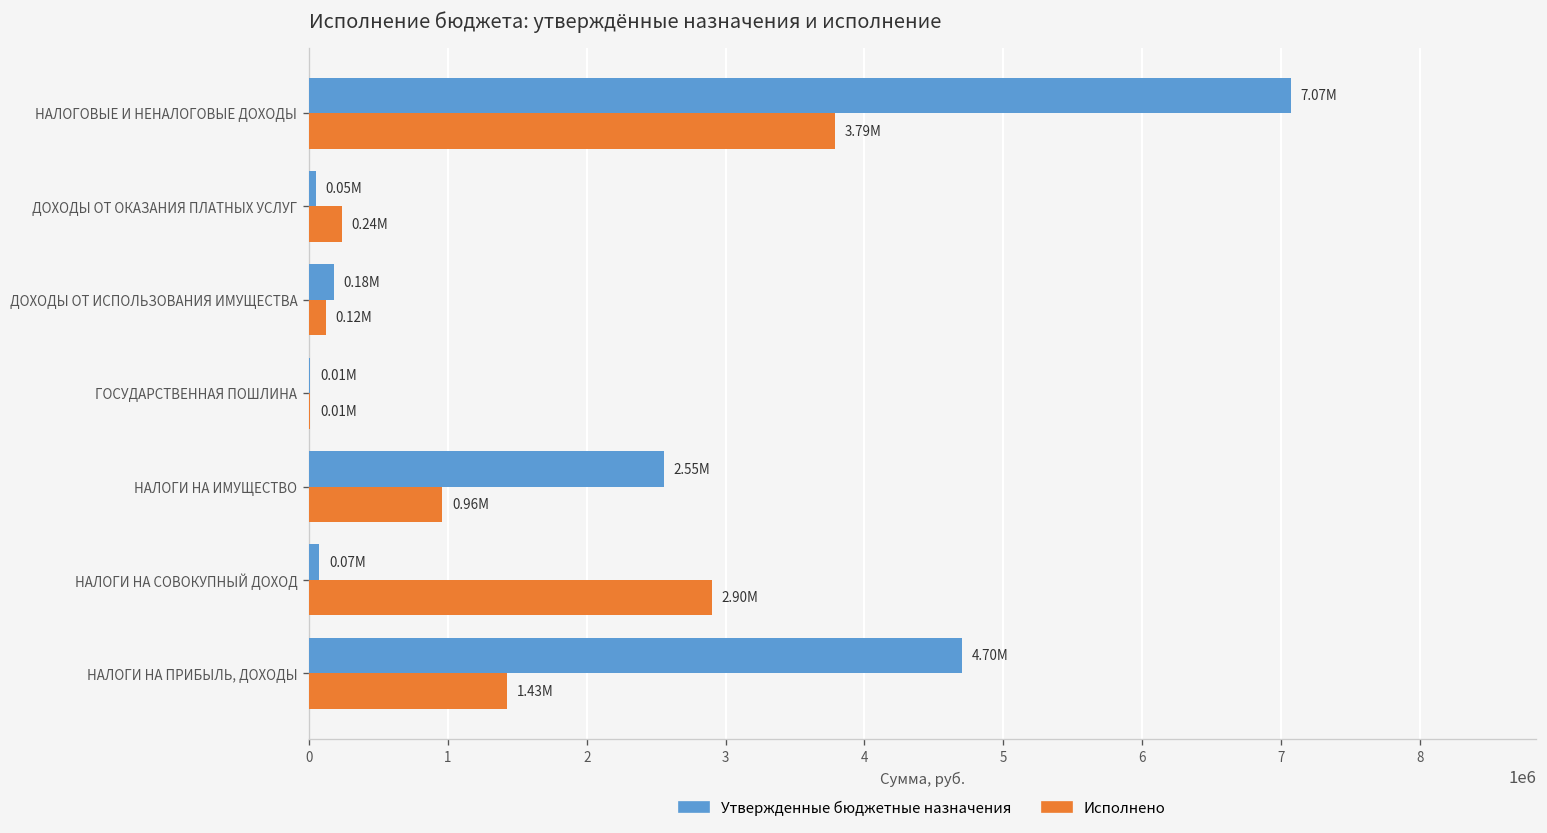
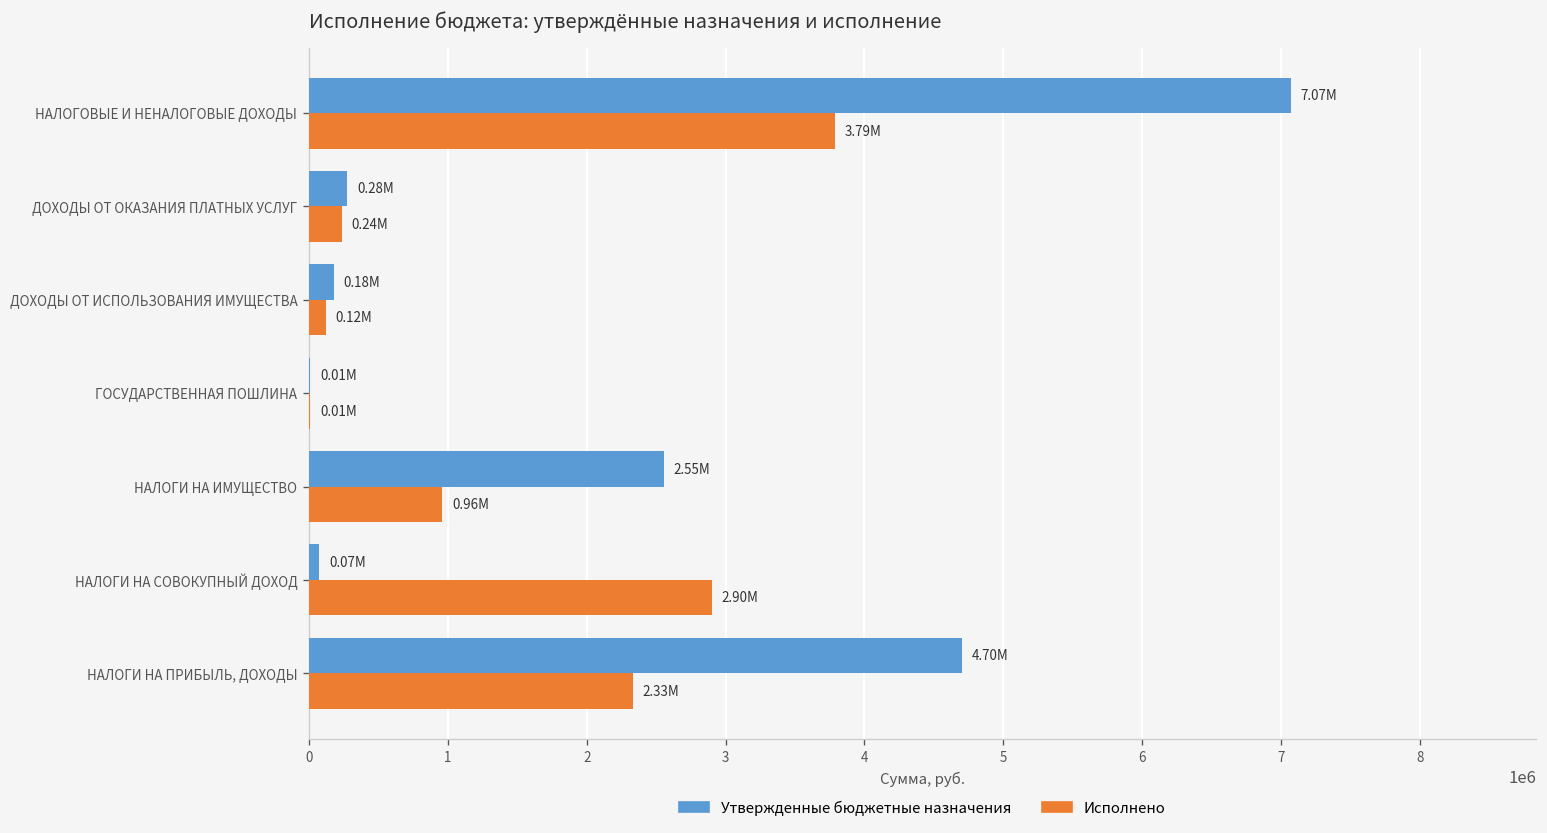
Утвержденные бюджетные назначения, ДОХОДЫ ОТ ОКАЗАНИЯ ПЛАТНЫХ УСЛУГ: 0.05M -> 0.28M
Исполнено, НАЛОГИ НА ПРИБЫЛЬ, ДОХОДЫ: 1.43M -> 2.33M
